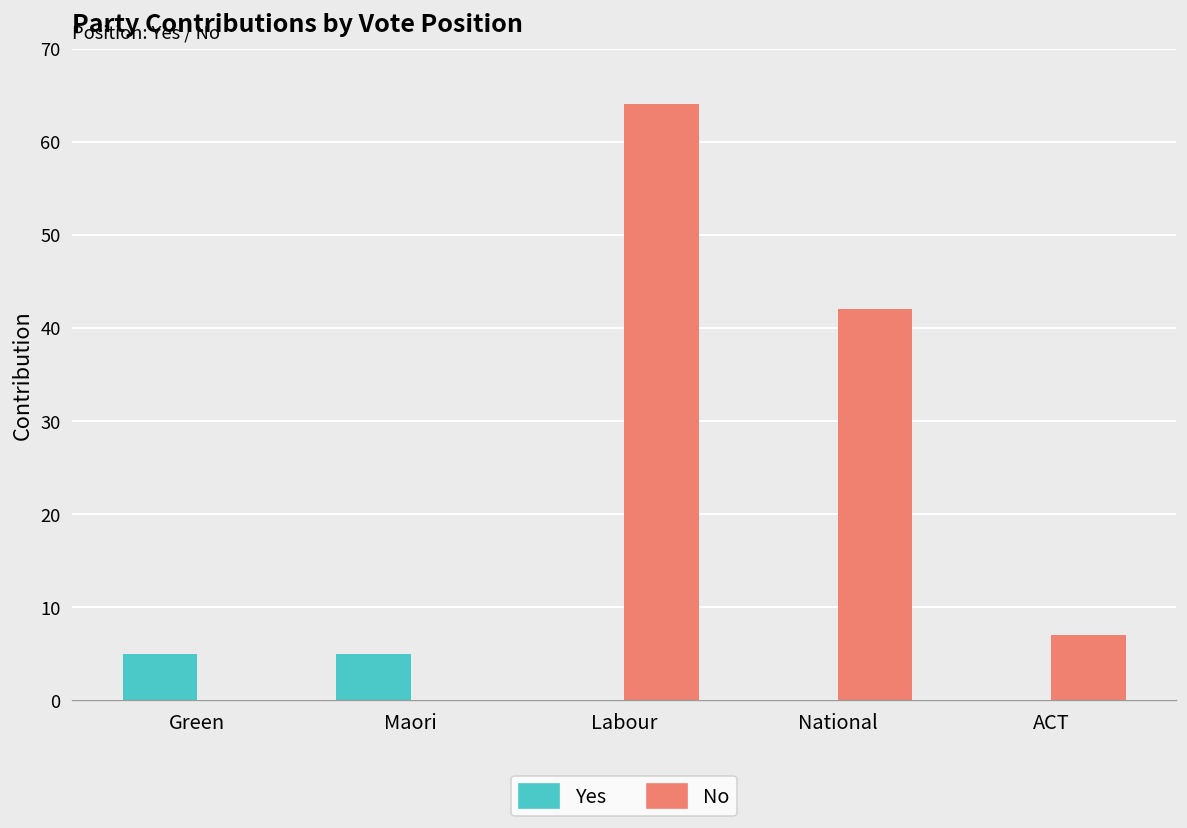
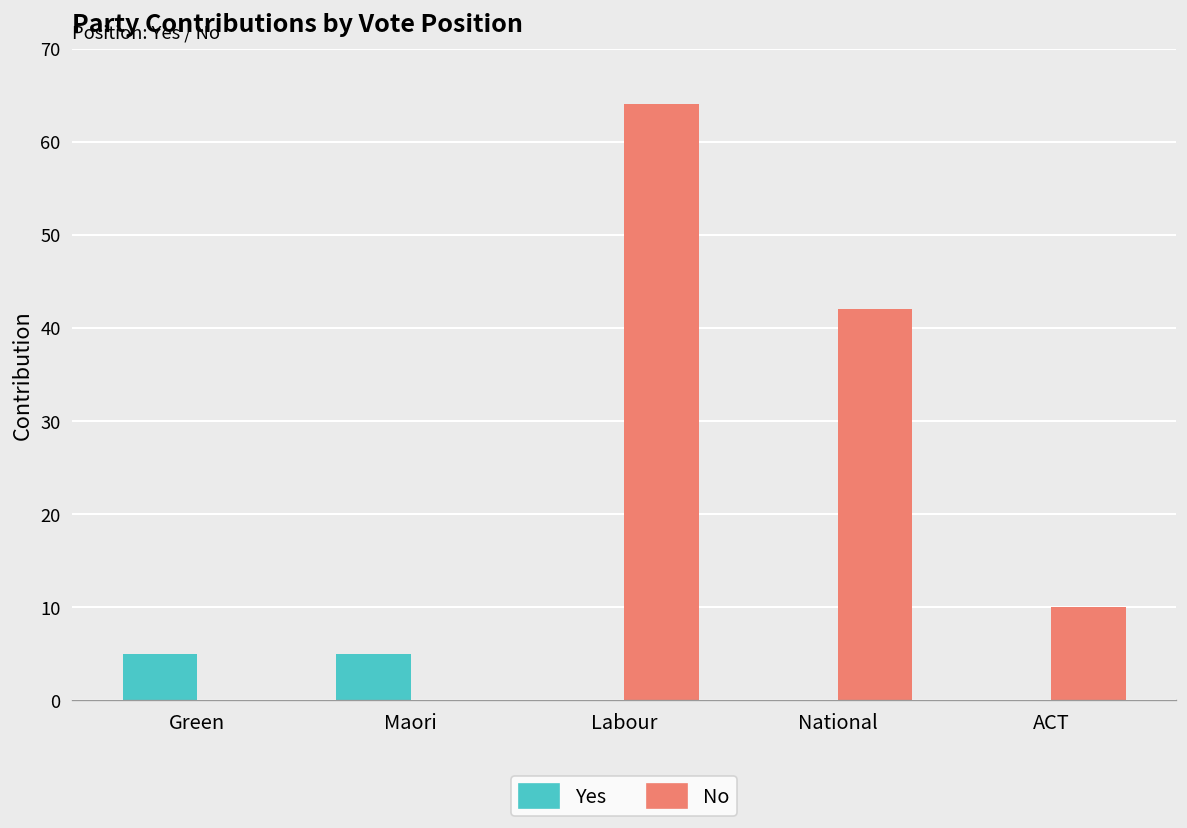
No, ACT: 7 -> 10
